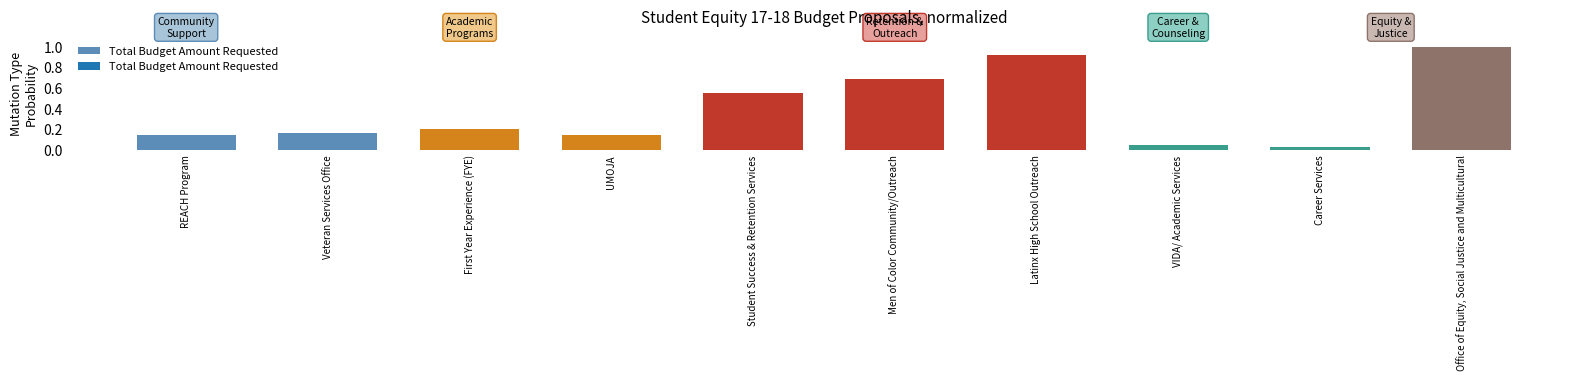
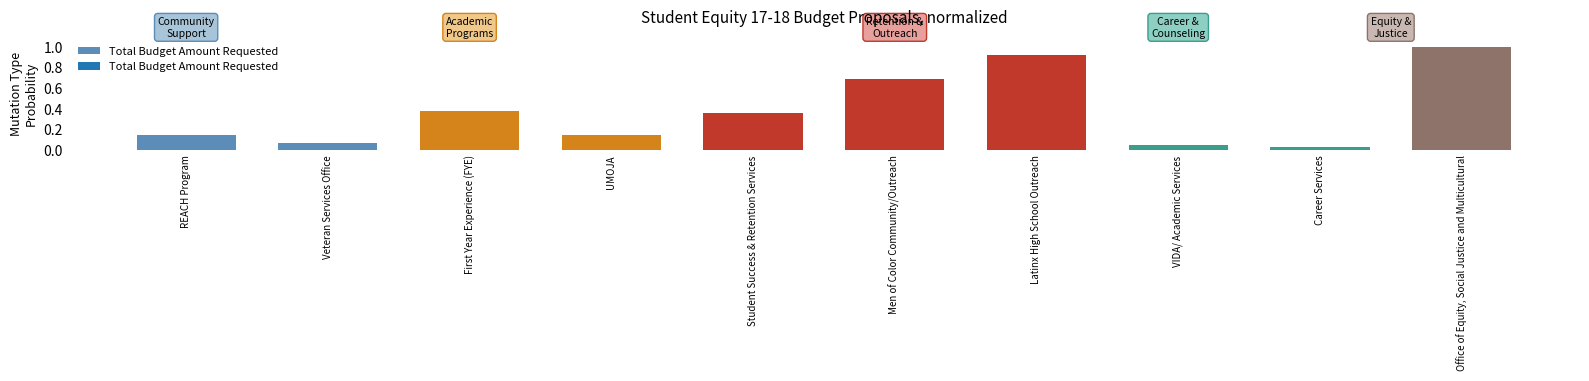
Veteran Services Office: 0.17 -> 0.07
First Year Experience (FYE): 0.20 -> 0.38
Student Success & Retention Services: 0.55 -> 0.36
